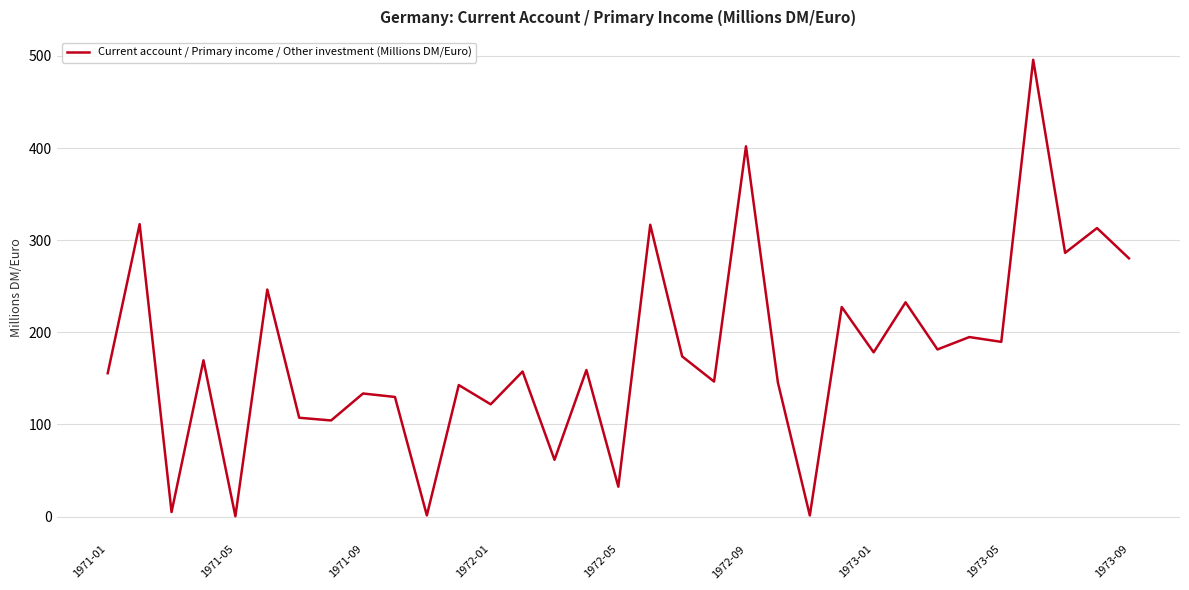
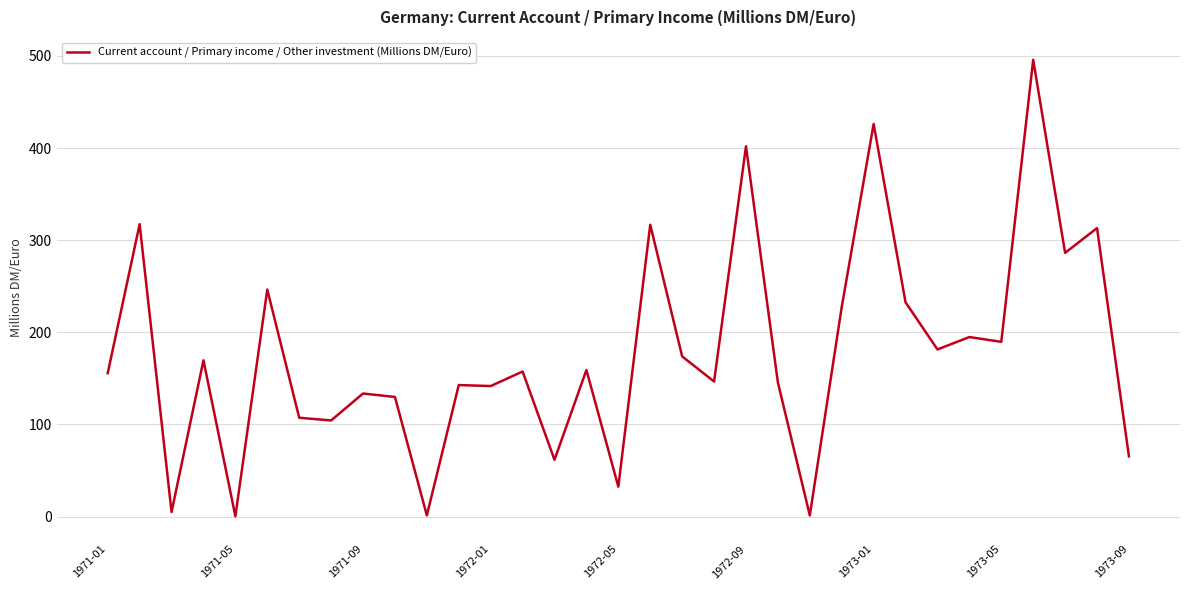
1972-01: 120 -> 140
1973-01: 180 -> 430
1973-09: 280 -> 70
